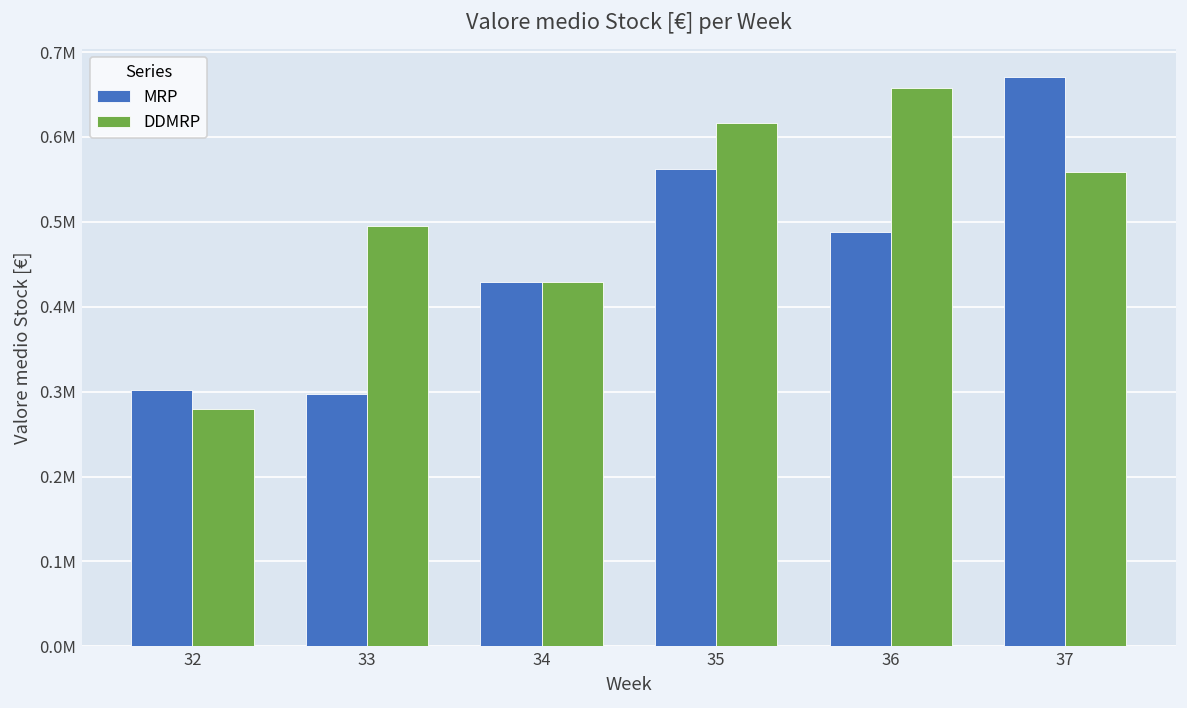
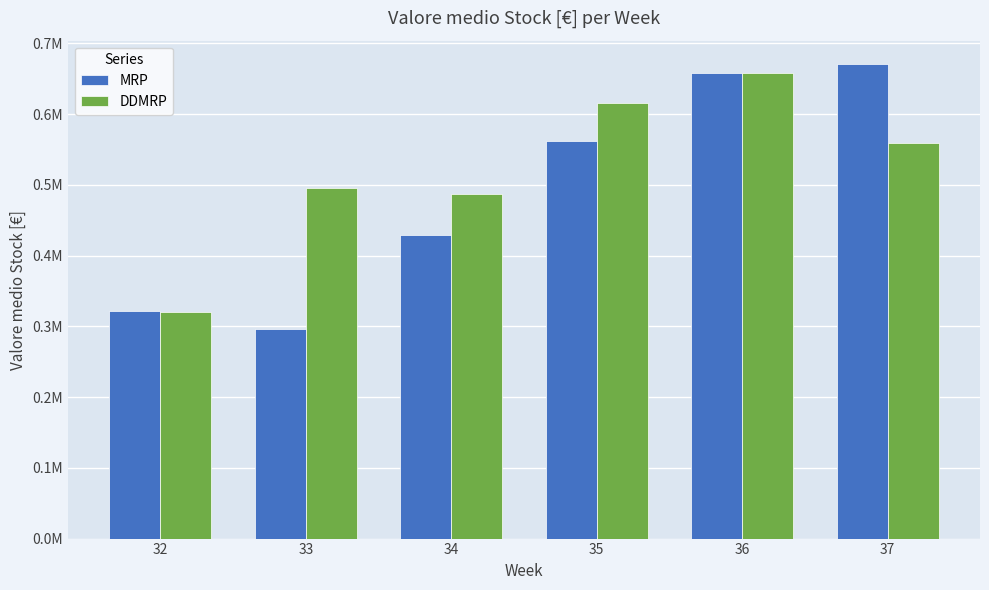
MRP, 32: 300000 -> 320000
DDMRP, 32: 280000 -> 320000
DDMRP, 34: 430000 -> 490000
MRP, 36: 490000 -> 660000
